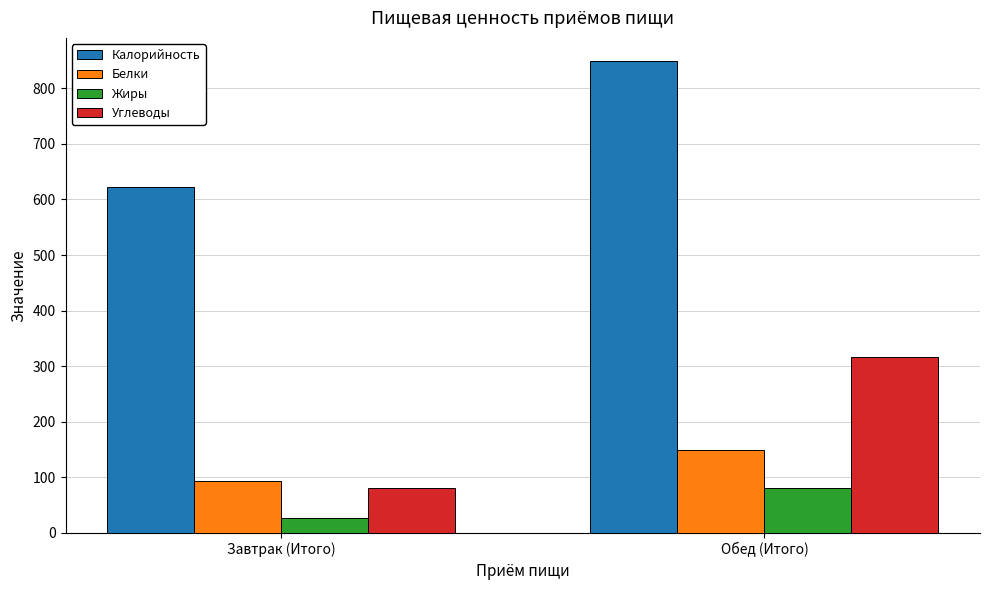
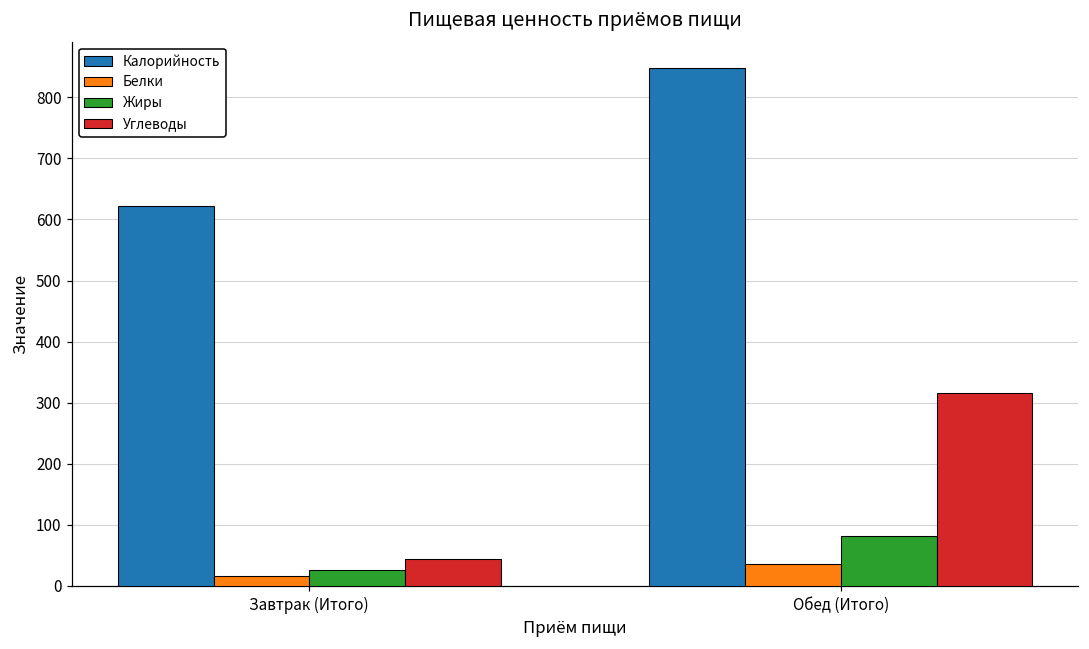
Белки, Завтрак (Итого): 90 -> 20
Углеводы, Завтрак (Итого): 80 -> 40
Белки, Обед (Итого): 150 -> 40
